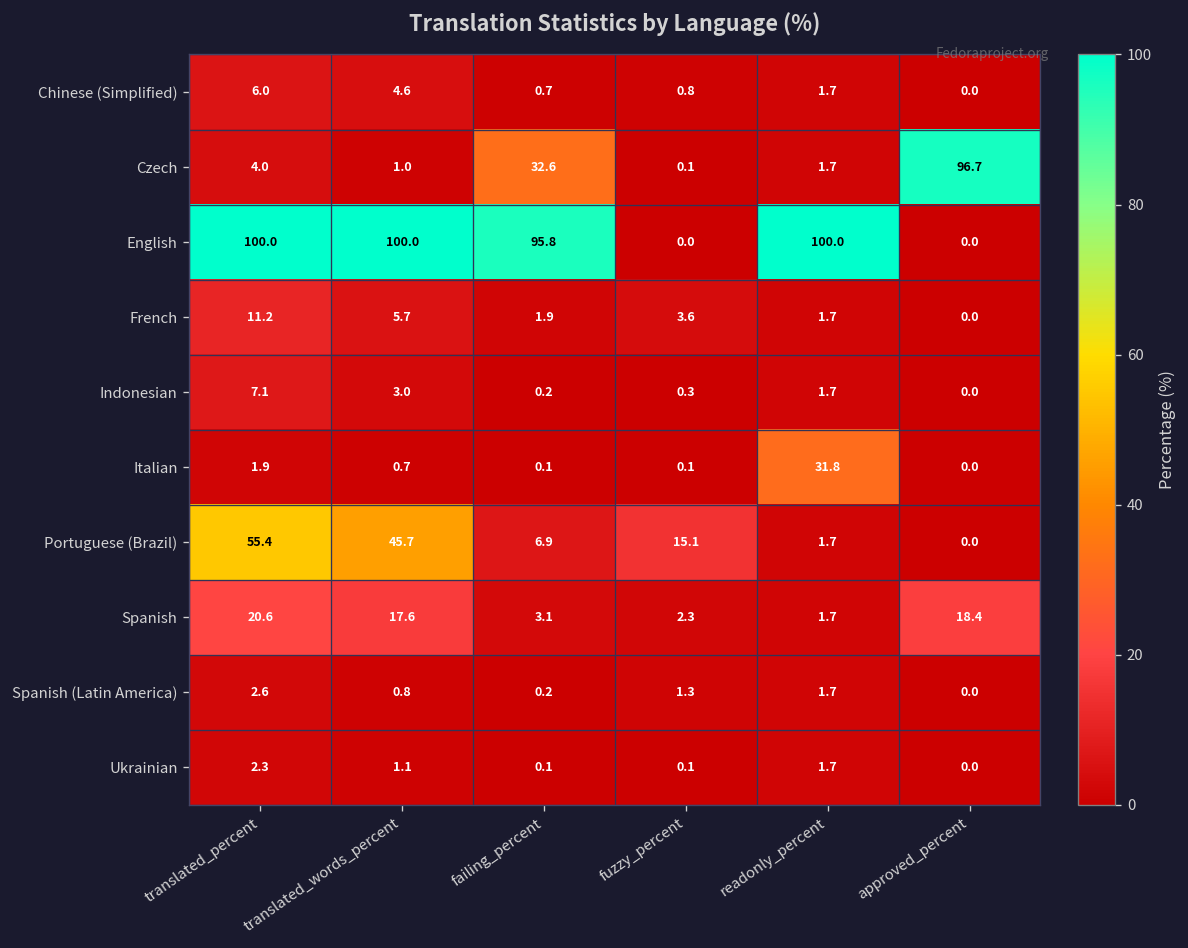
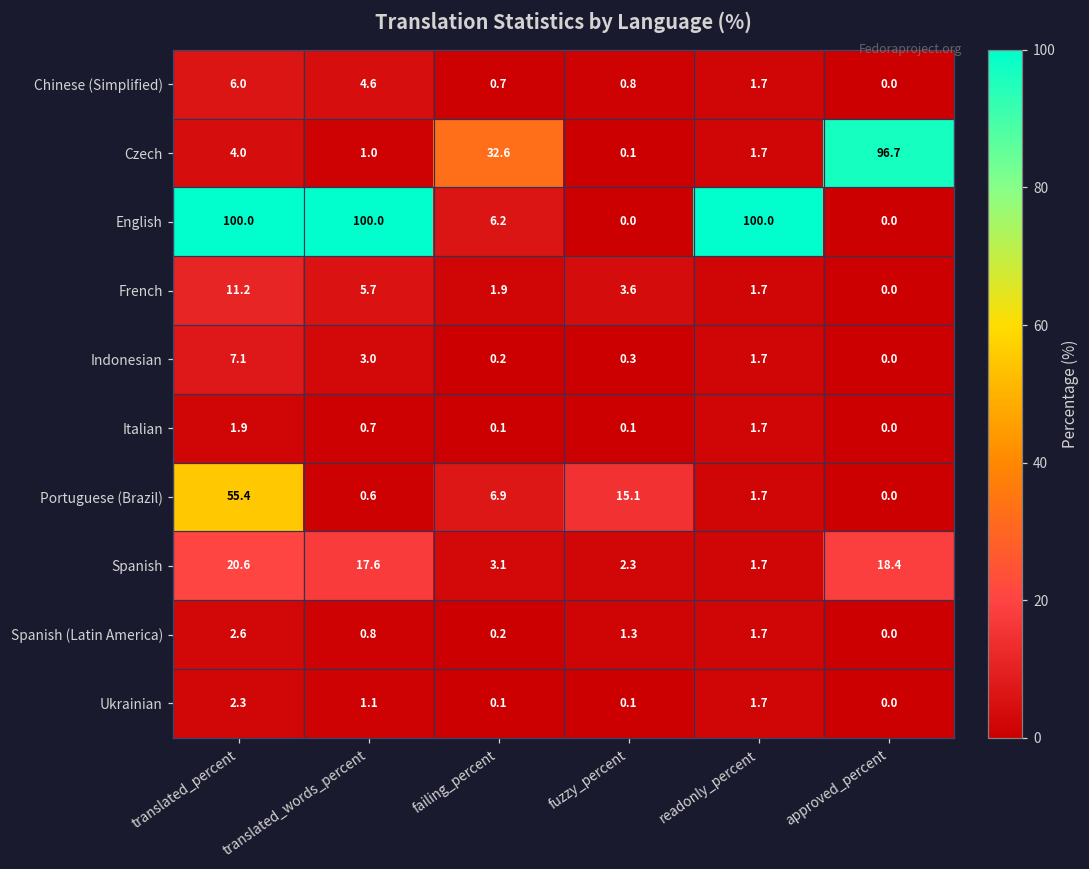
English, failing_percent: 95.8 -> 6.2
Italian, readonly_percent: 31.8 -> 1.7
Portuguese (Brazil), translated_words_percent: 45.7 -> 0.6
